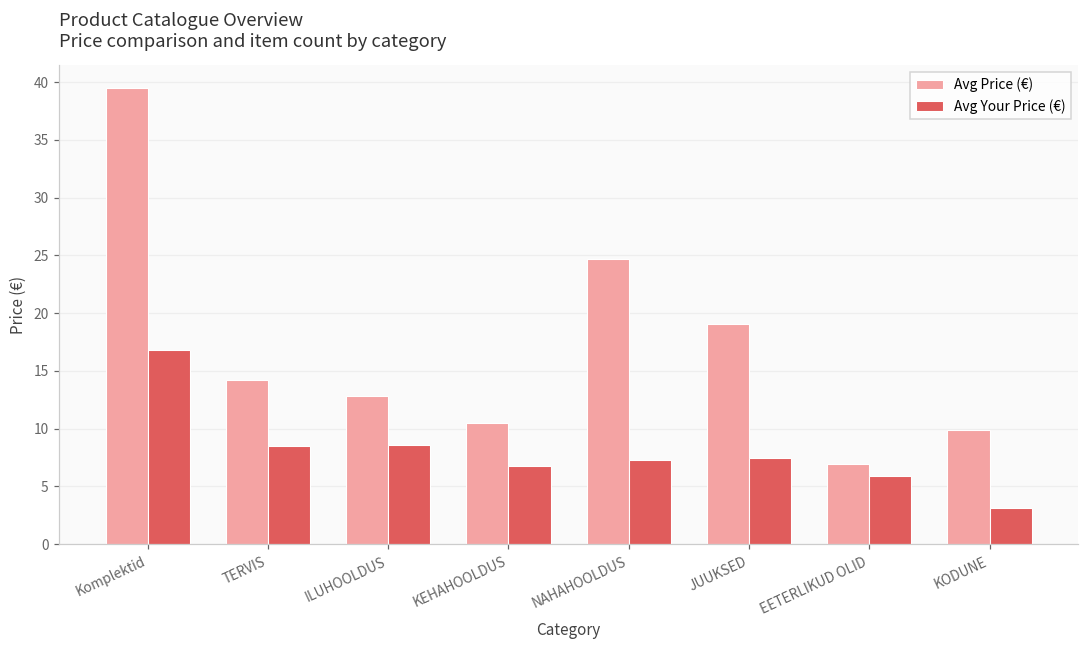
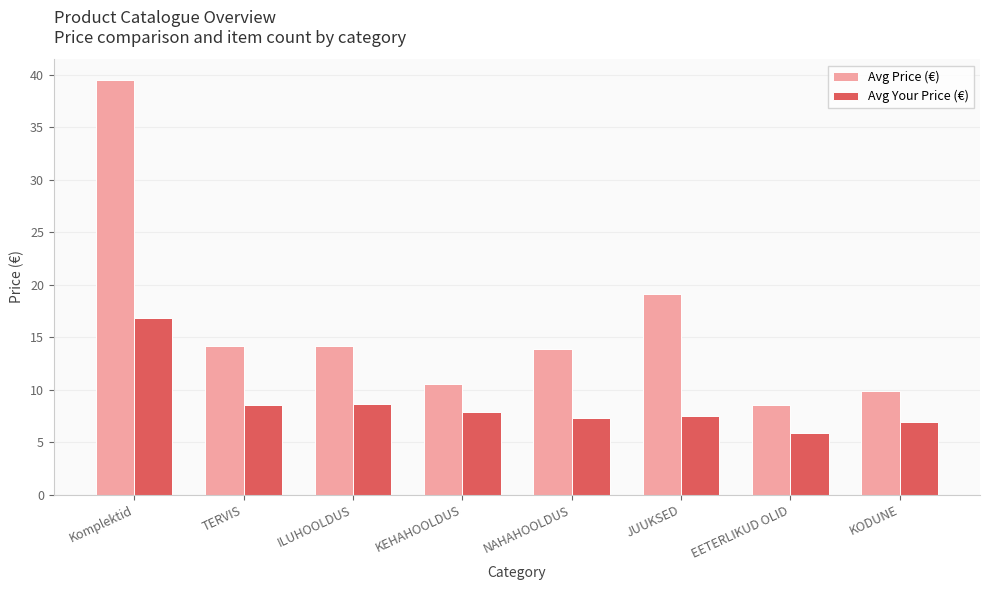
Avg Price (€), ILUHOOLDUS: 12.8 -> 14.2
Avg Your Price (€), KEHAHOOLDUS: 6.8 -> 7.9
Avg Price (€), NAHAHOOLDUS: 24.7 -> 13.9
Avg Price (€), EETERLIKUD OLID: 6.9 -> 8.5
Avg Your Price (€), KODUNE: 3.1 -> 6.9
